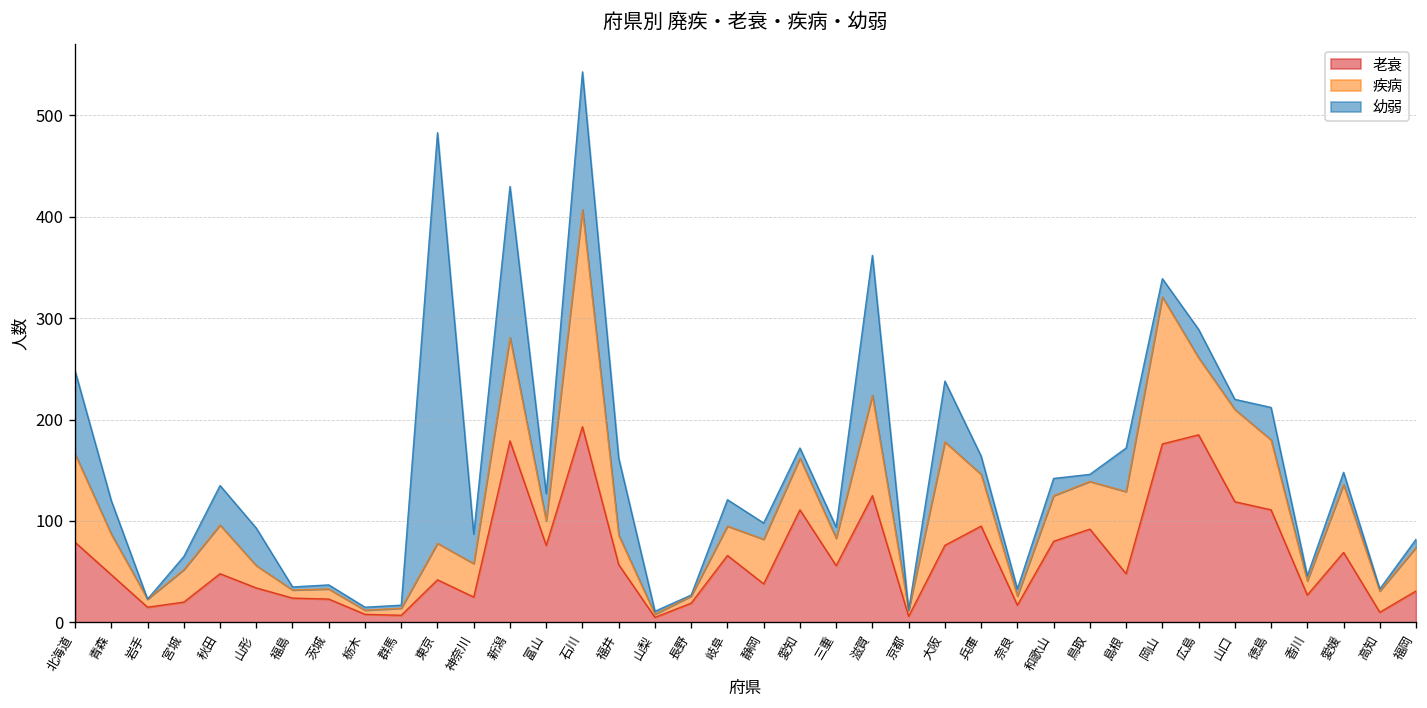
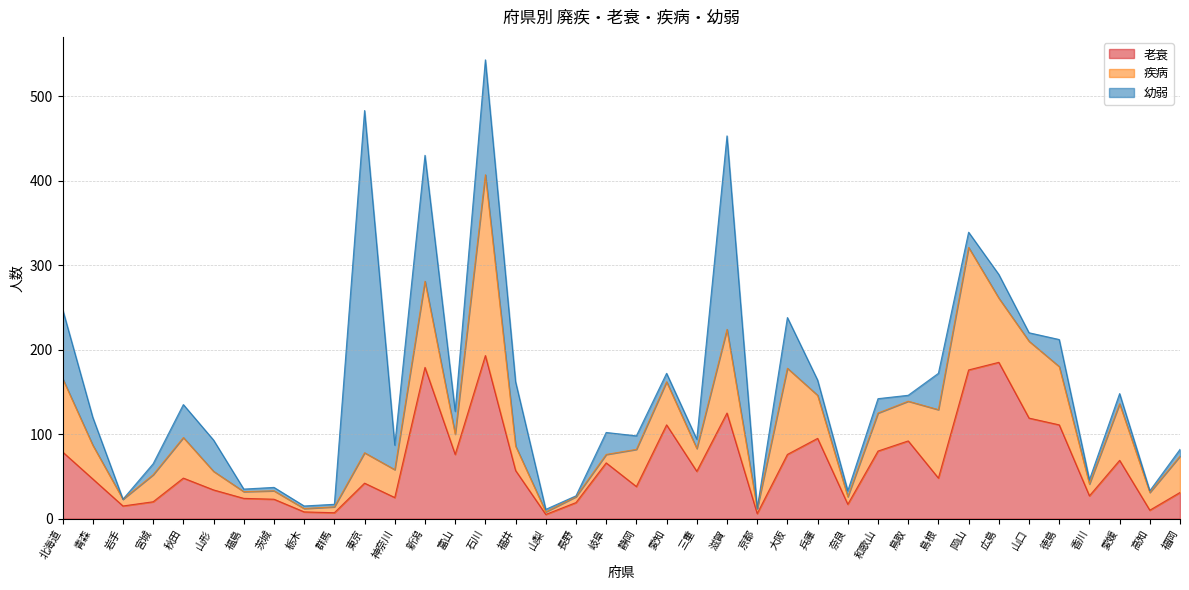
疾病, 岐阜: 30 -> 10
幼弱, 滋賀: 140 -> 230
